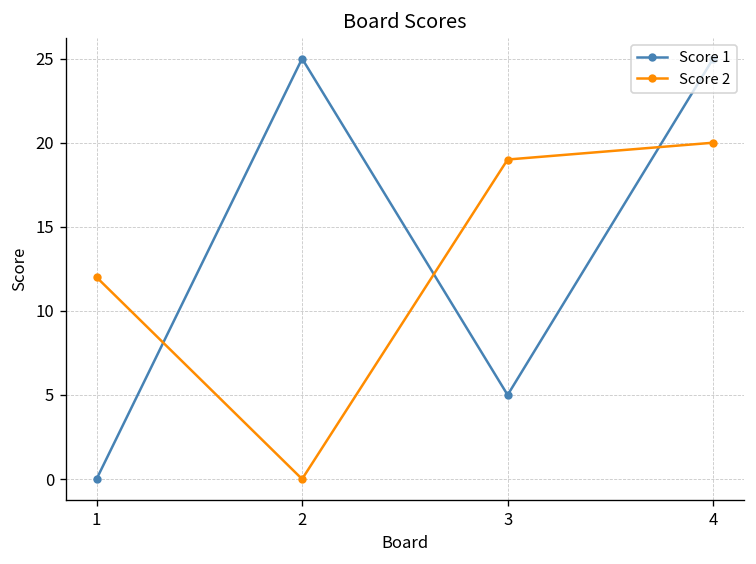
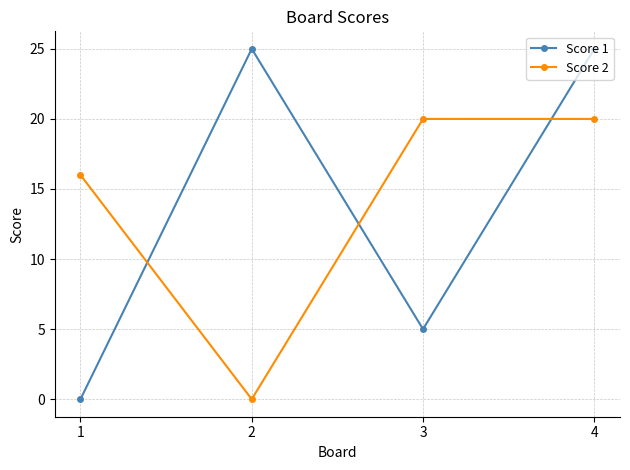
Score 2, 1: 12 -> 16
Score 2, 3: 19 -> 20
